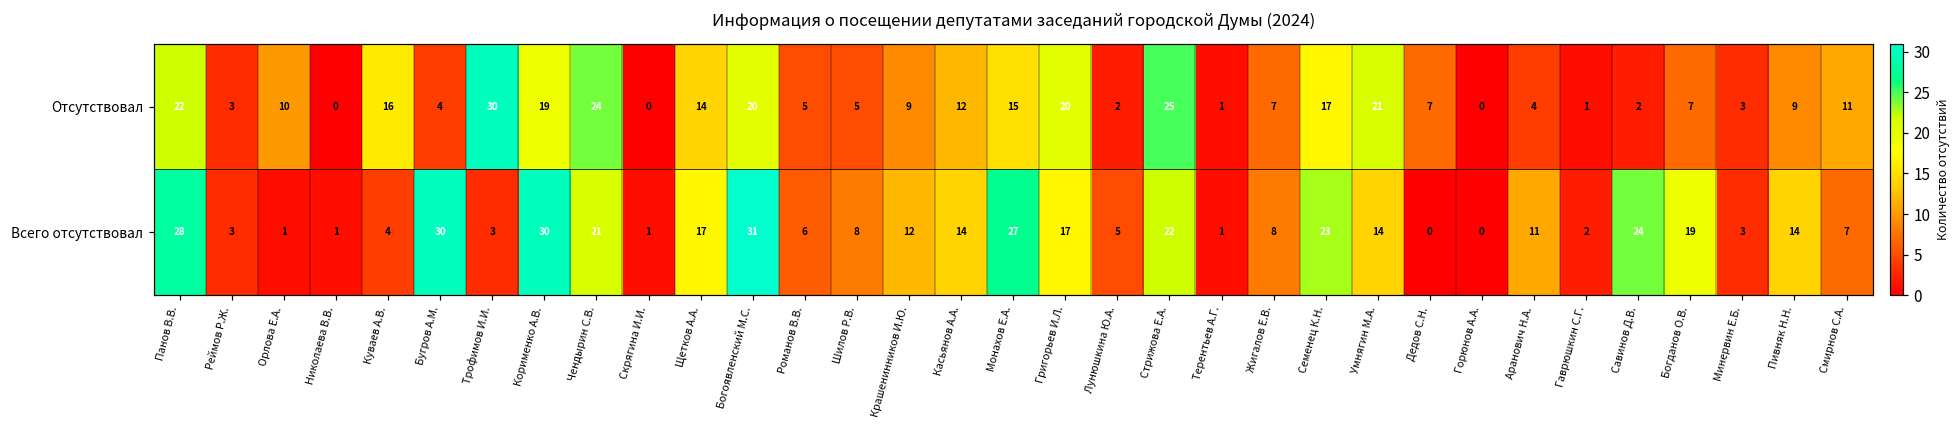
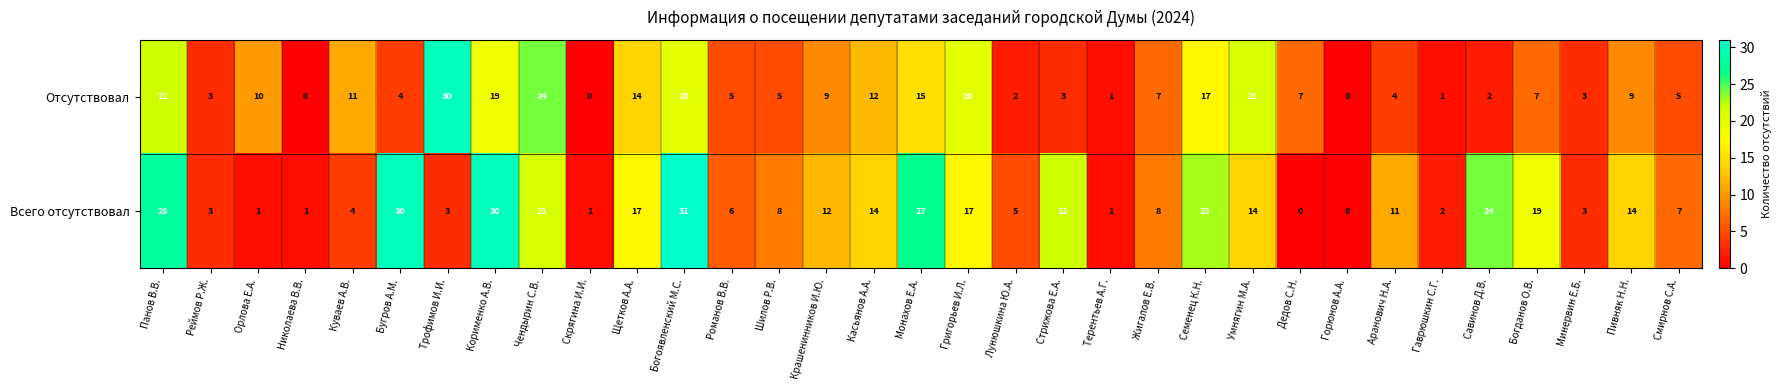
Отсутствовал, Куваев А.В.: 16 -> 11
Отсутствовал, Стрижова Е.А.: 25 -> 3
Отсутствовал, Смирнов С.А.: 11 -> 5
